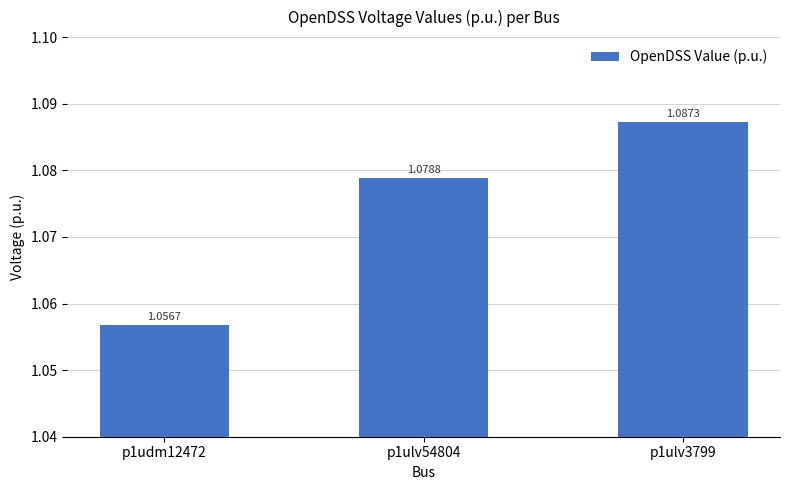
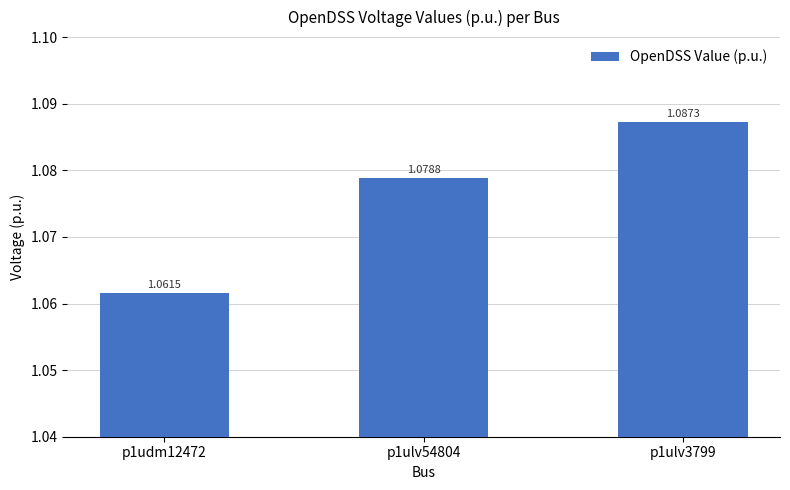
p1udm12472: 1.0567 -> 1.0615
